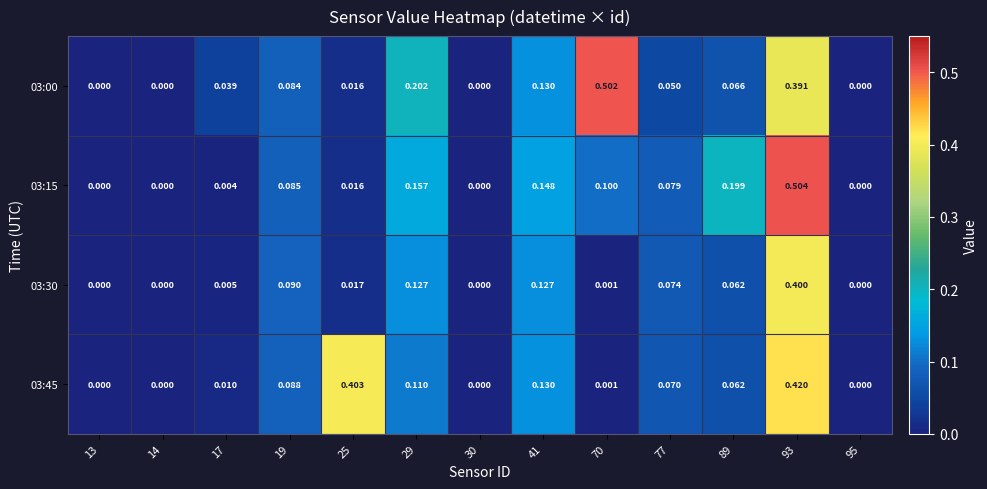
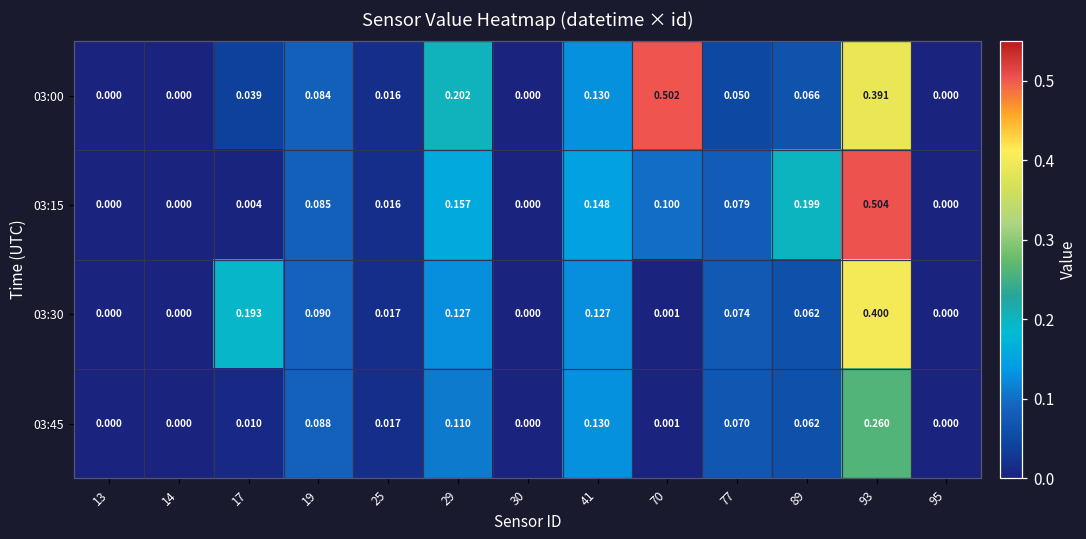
03:30, 17: 0.005 -> 0.193
03:45, 25: 0.403 -> 0.017
03:45, 93: 0.420 -> 0.260
